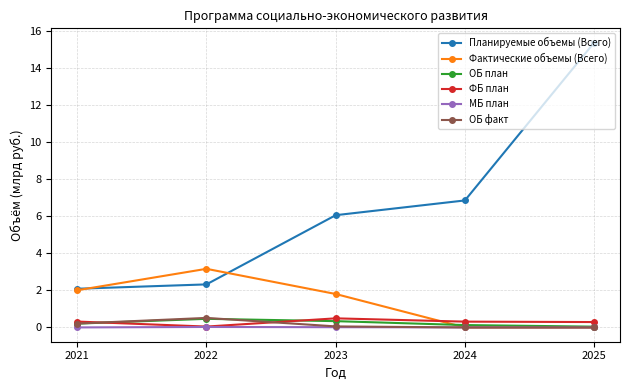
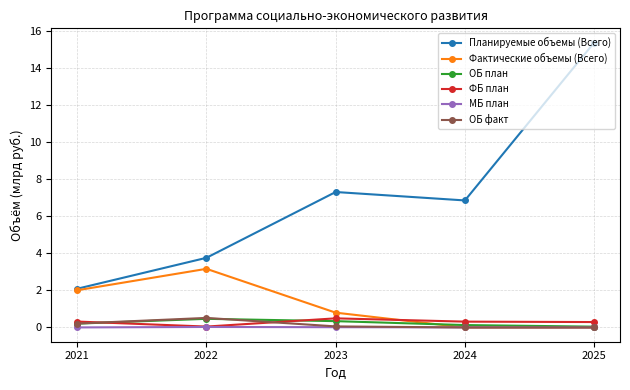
Планируемые объемы (Всего), 2022: 2.3 -> 3.8
Планируемые объемы (Всего), 2023: 6.1 -> 7.3
Фактические объемы (Всего), 2023: 1.8 -> 0.8
